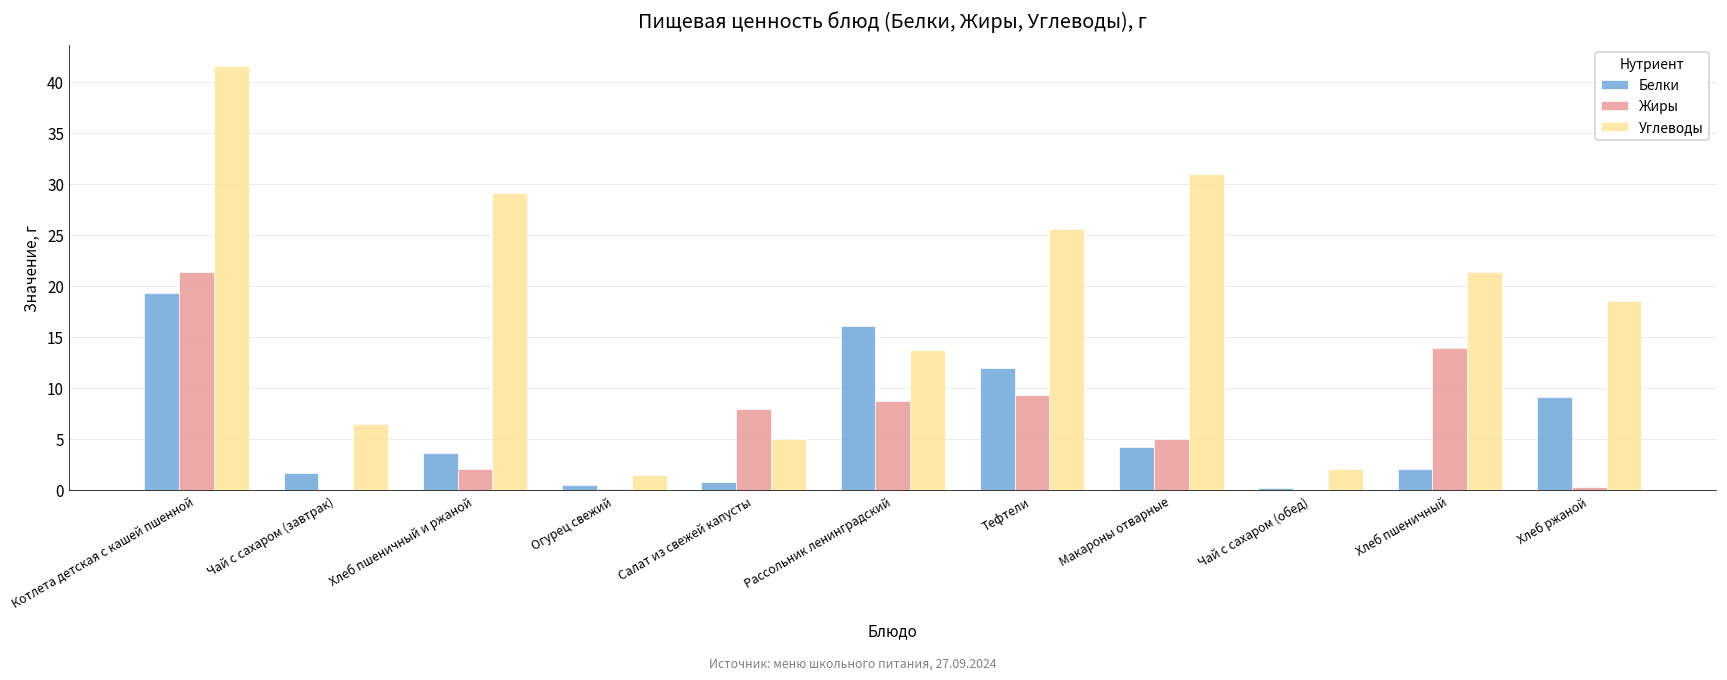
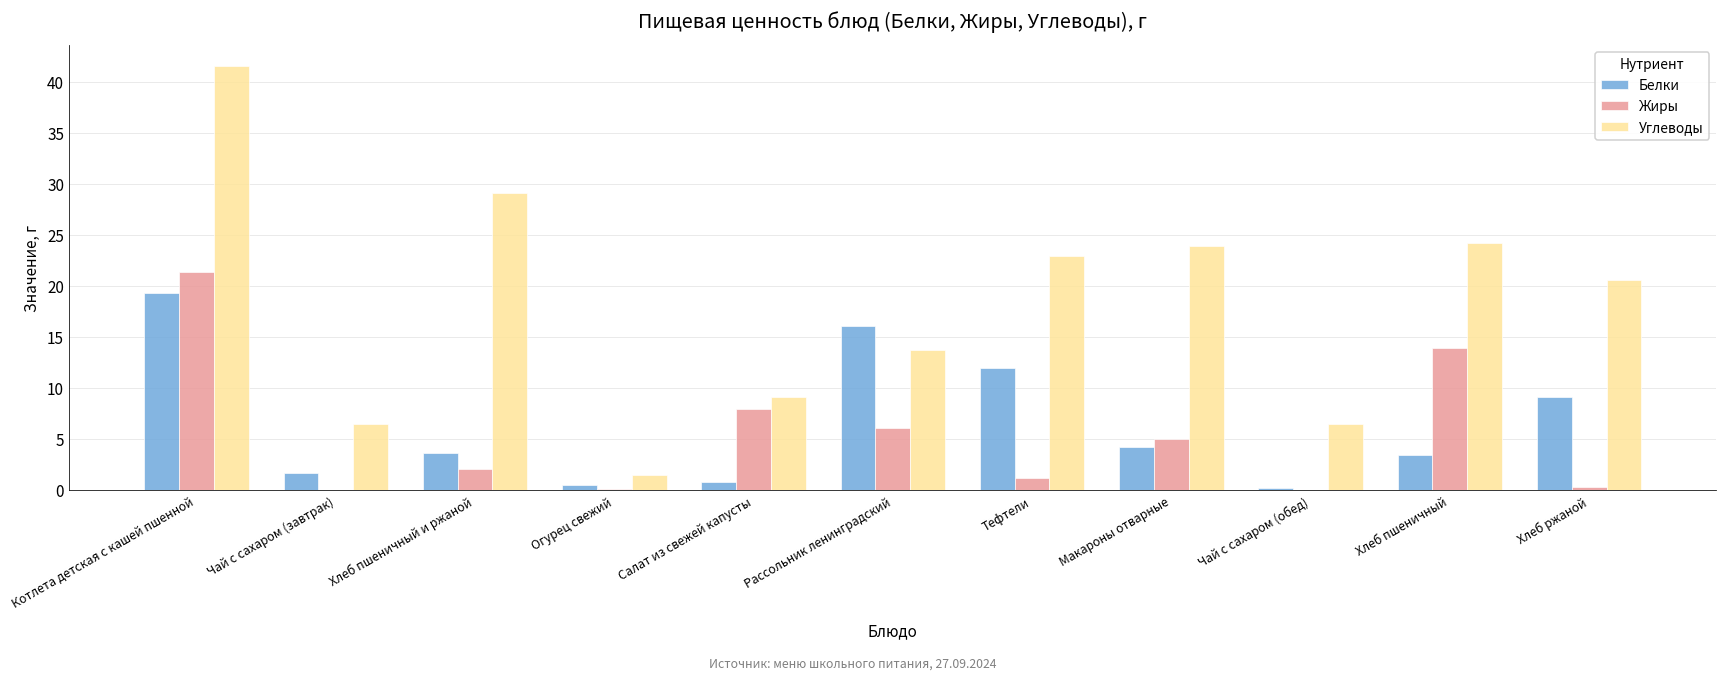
Углеводы, Салат из свежей капусты: 5 -> 9
Жиры, Рассольник ленинградский: 9 -> 6
Жиры, Тефтели: 9 -> 1
Углеводы, Тефтели: 26 -> 23
Углеводы, Макароны отварные: 31 -> 24
Углеводы, Чай с сахаром (обед): 2 -> 7
Белки, Хлеб пшеничный: 2 -> 3
Углеводы, Хлеб пшеничный: 21 -> 24
Углеводы, Хлеб ржаной: 19 -> 21
